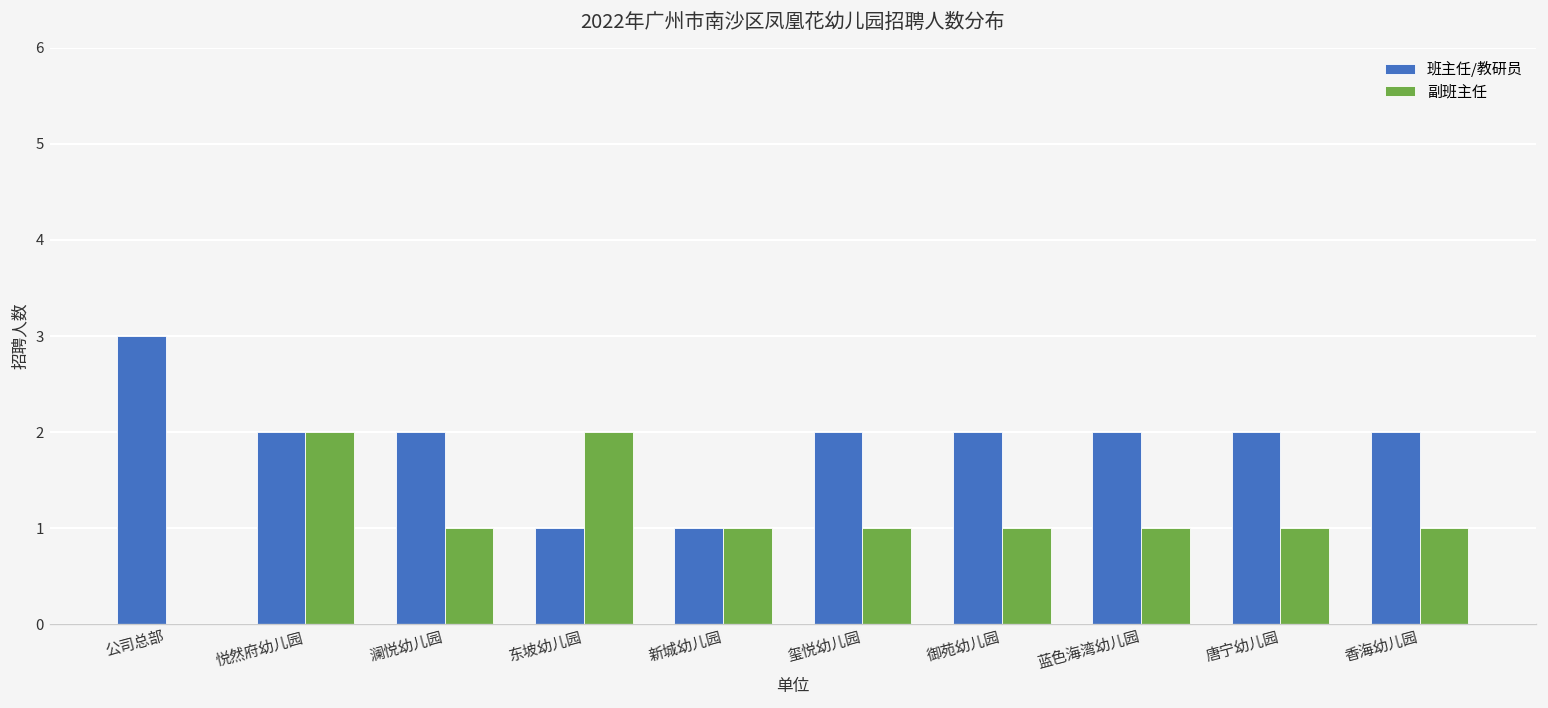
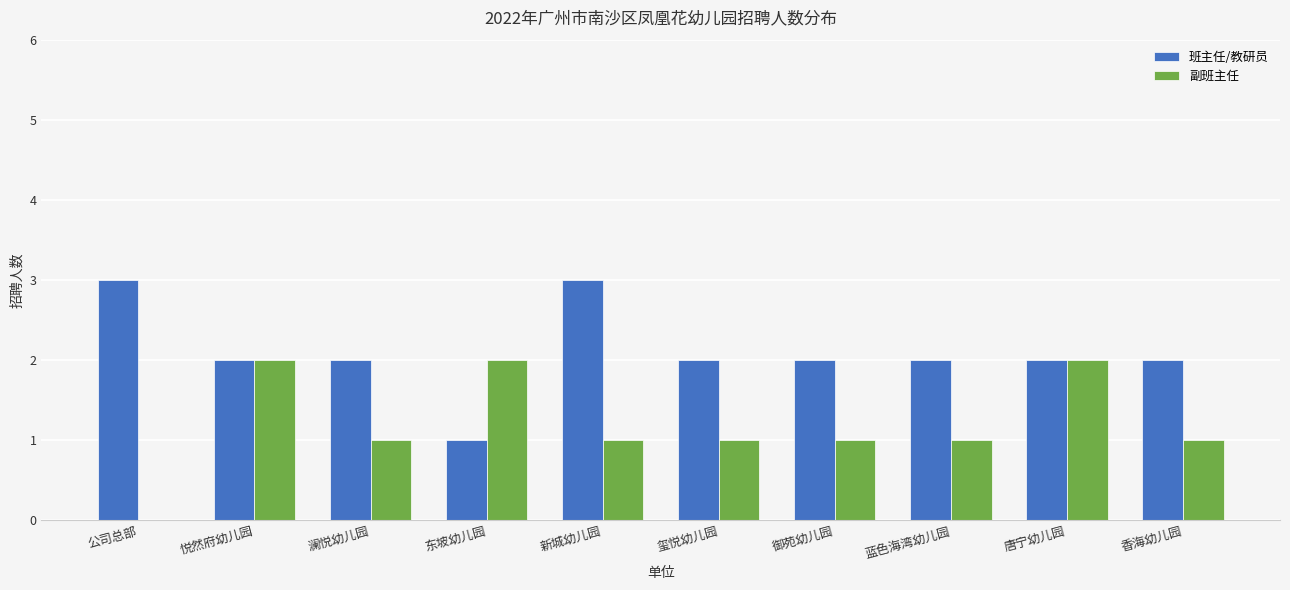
班主任/教研员, 新城幼儿园: 1 -> 3
副班主任, 唐宁幼儿园: 1 -> 2
